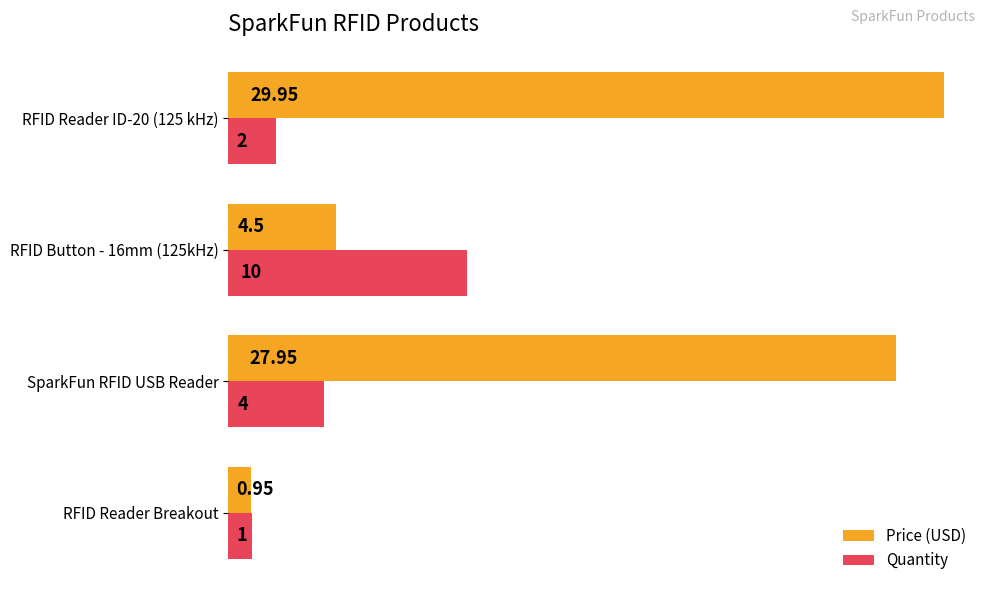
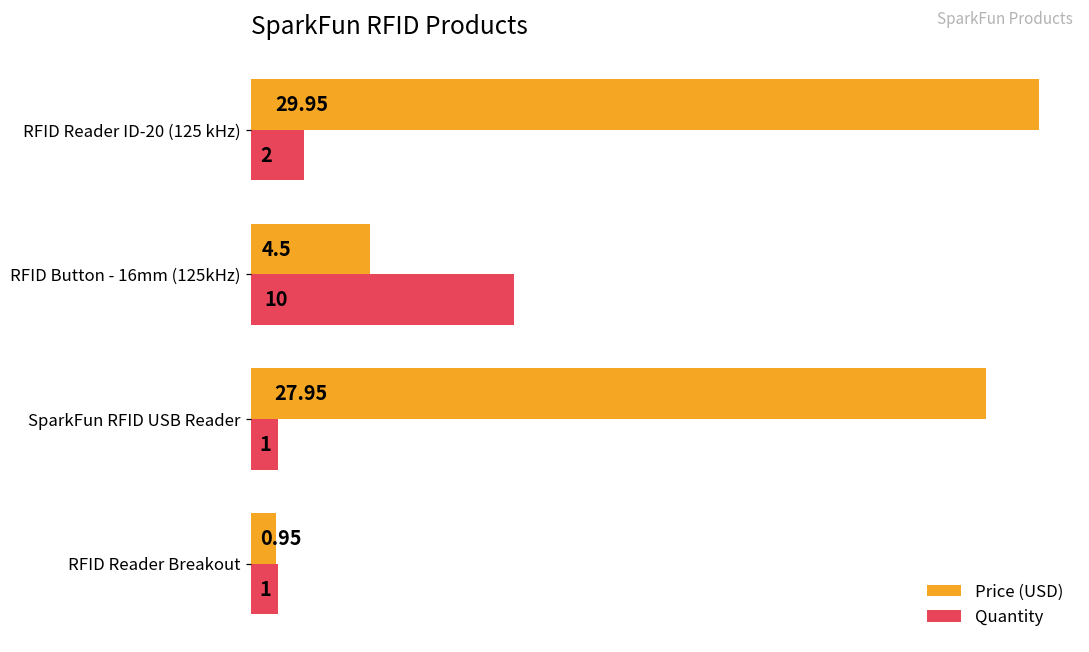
Quantity, SparkFun RFID USB Reader: 4 -> 1
